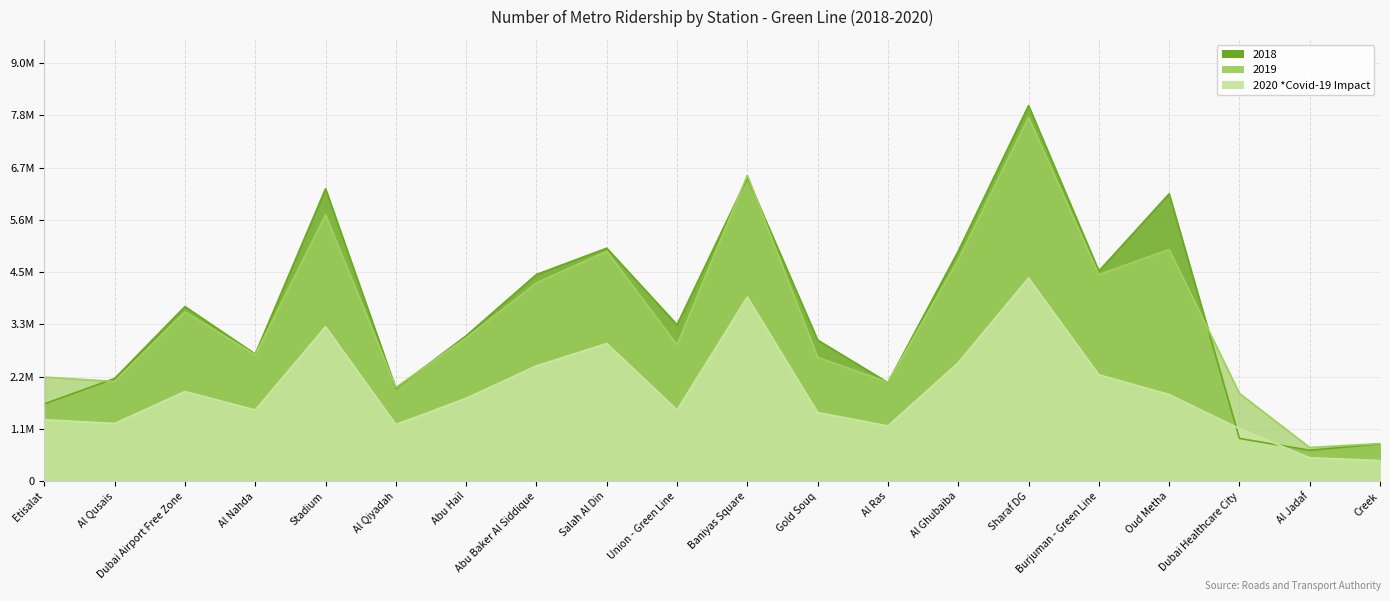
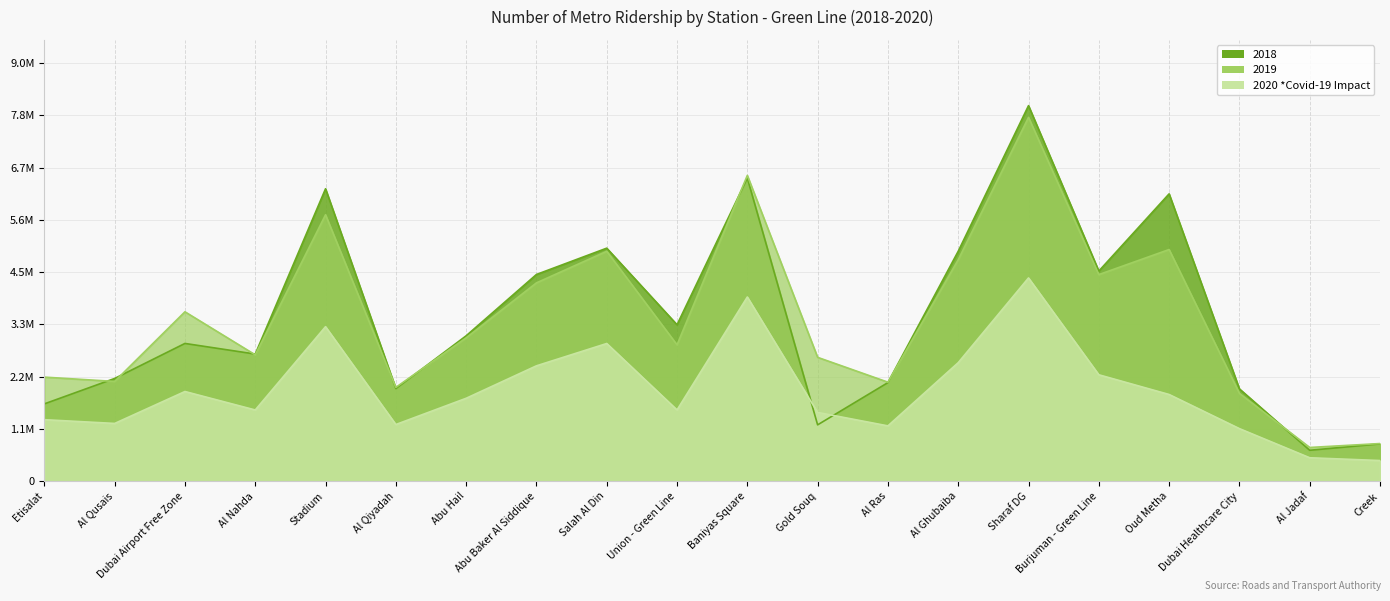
2018, Dubai Airport Free Zone: 3800000 -> 3000000
2018, Gold Souq: 3000000 -> 1200000
2018, Dubai Healthcare City: 900000 -> 2000000
